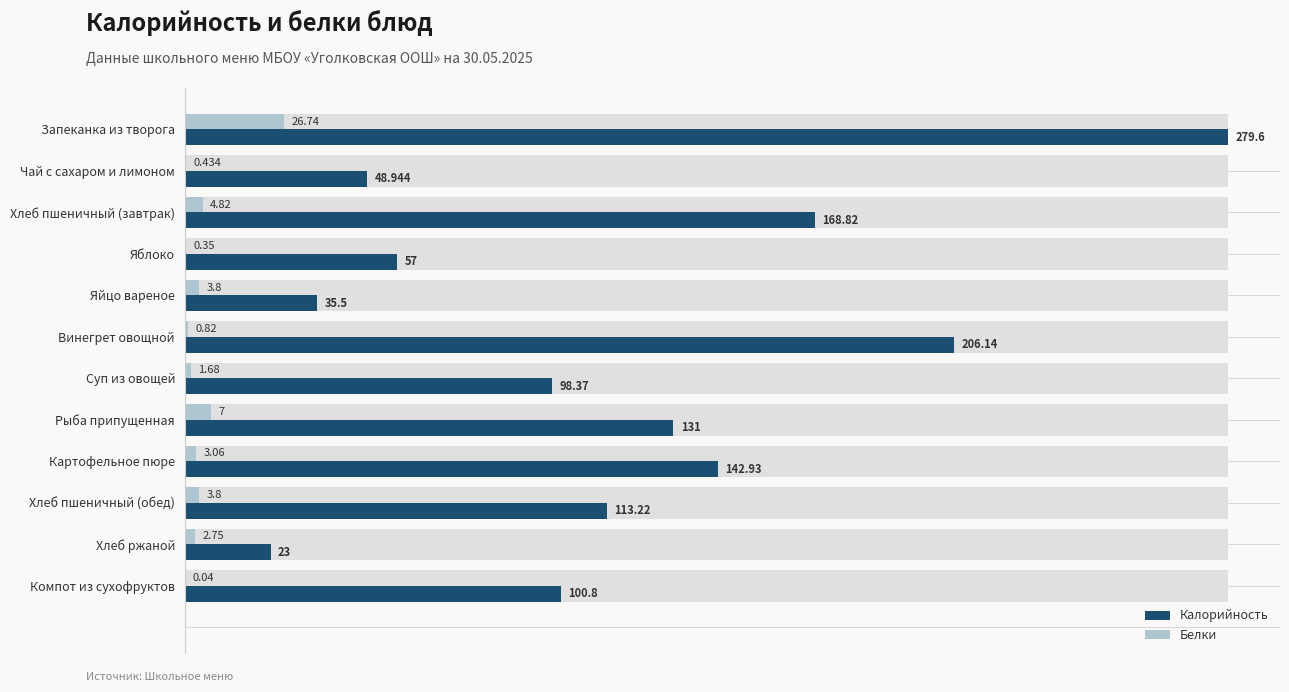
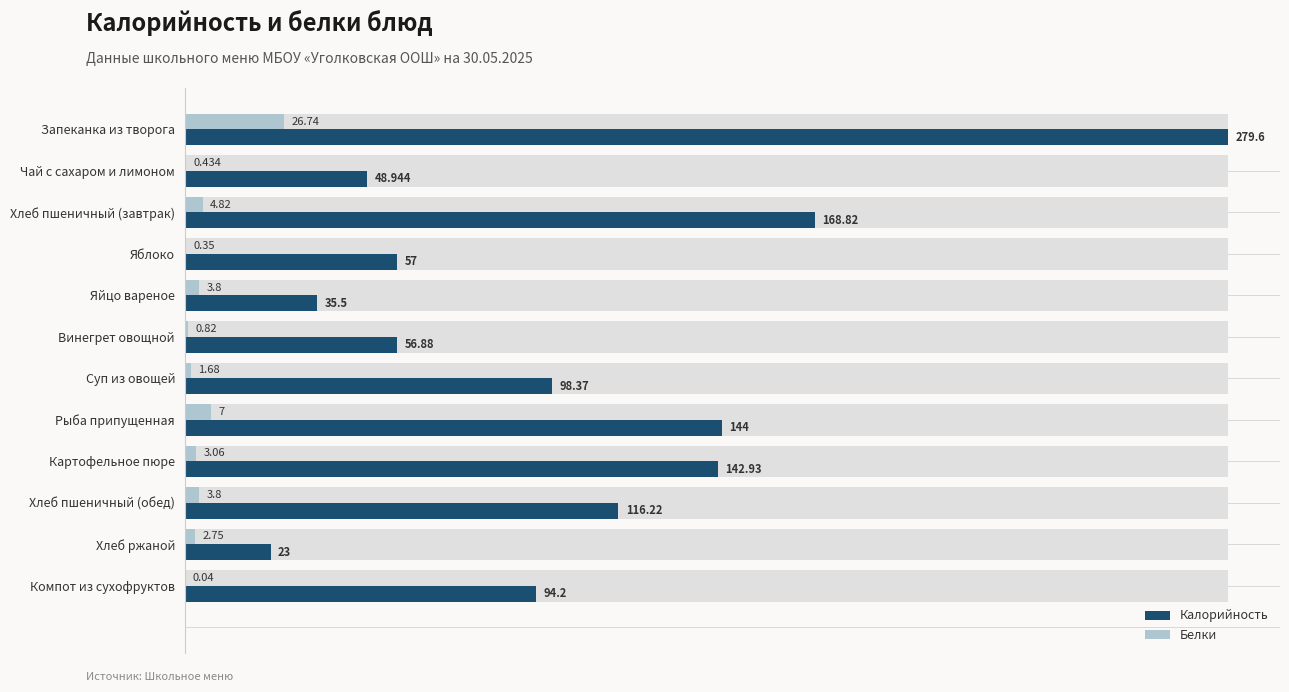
Калорийность, Винегрет овощной: 206.14 -> 56.88
Калорийность, Рыба припущенная: 131 -> 144
Калорийность, Хлеб пшеничный (обед): 113.22 -> 116.22
Калорийность, Компот из сухофруктов: 100.8 -> 94.2
